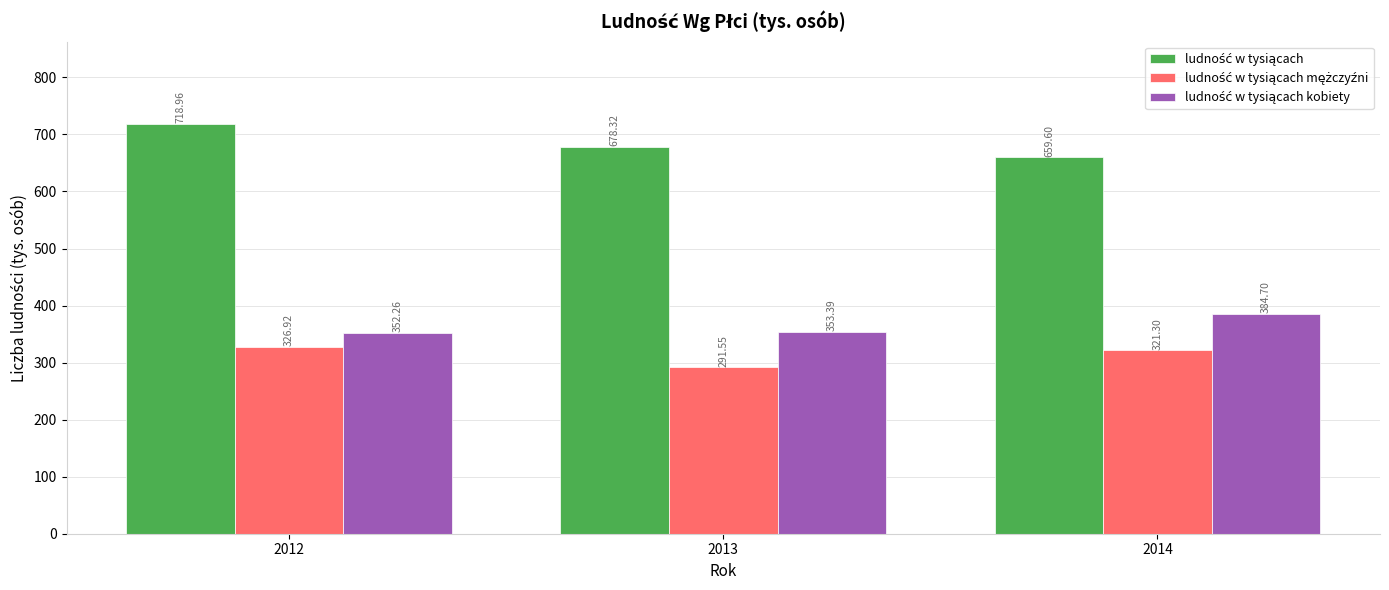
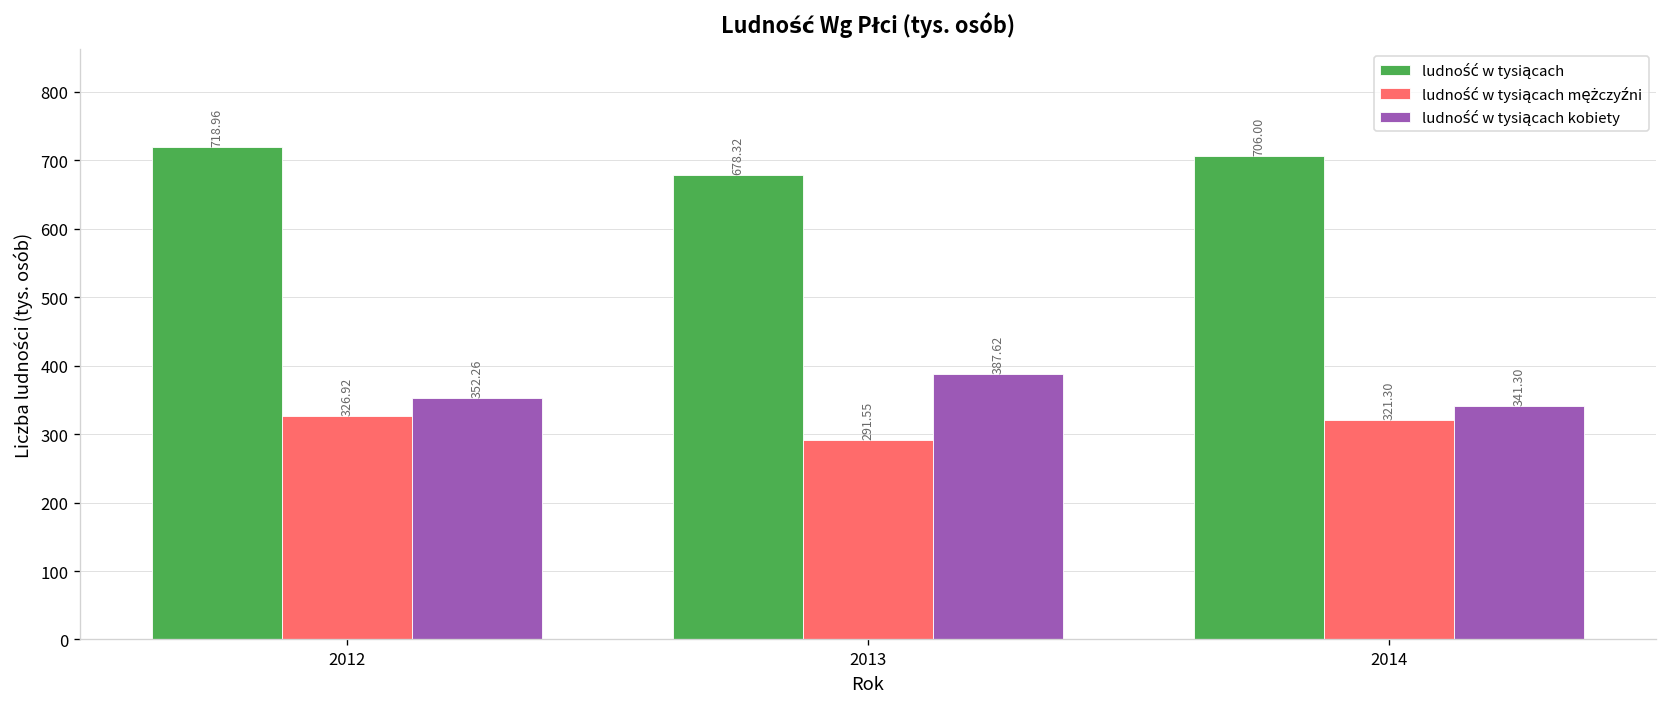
ludność w tysiącach kobiety, 2013: 353.39 -> 387.62
ludność w tysiącach, 2014: 659.60 -> 706.00
ludność w tysiącach kobiety, 2014: 384.70 -> 341.30
